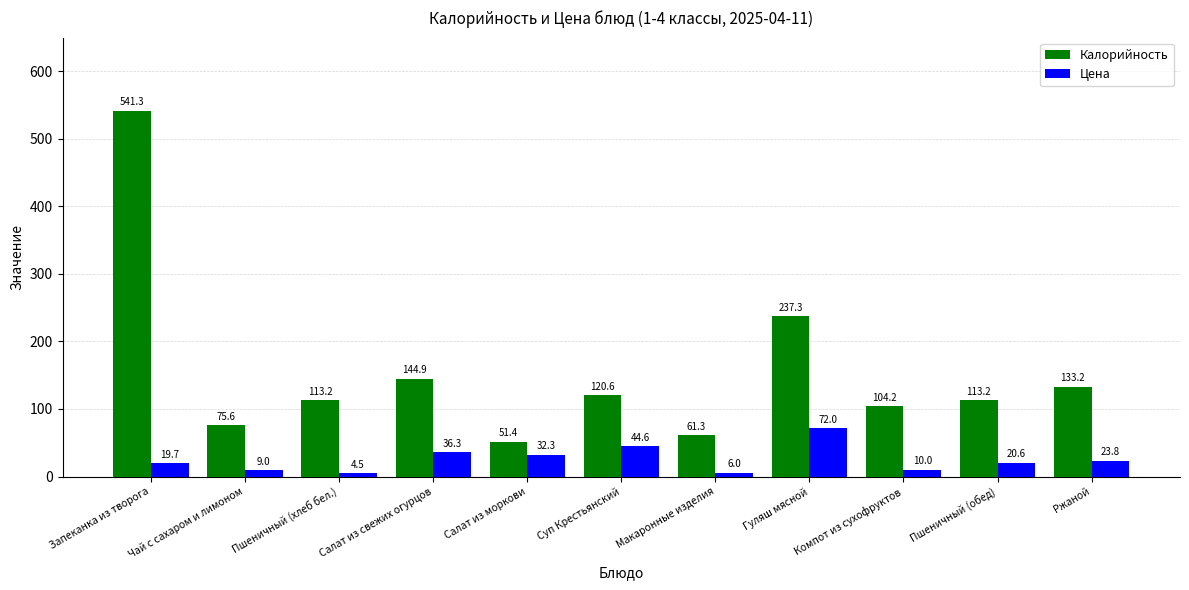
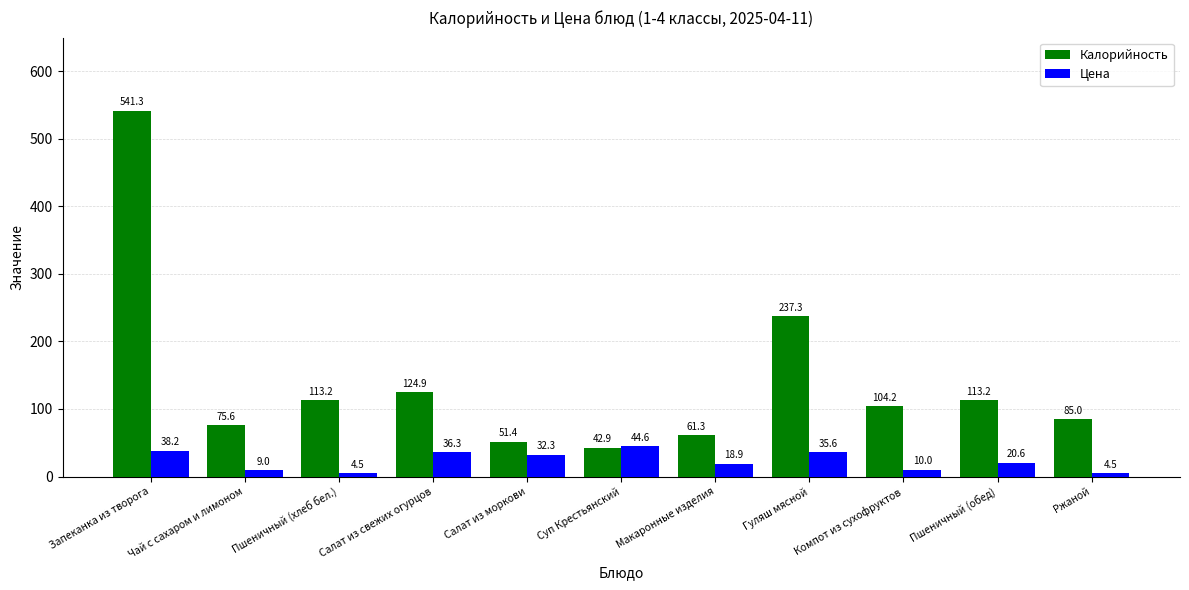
Цена, Запеканка из творога: 19.7 -> 38.2
Калорийность, Салат из свежих огурцов: 144.9 -> 124.9
Калорийность, Суп Крестьянский: 120.6 -> 42.9
Цена, Макаронные изделия: 6.0 -> 18.9
Цена, Гуляш мясной: 72.0 -> 35.6
Калорийность, Ржаной: 133.2 -> 85.0
Цена, Ржаной: 23.8 -> 4.5
